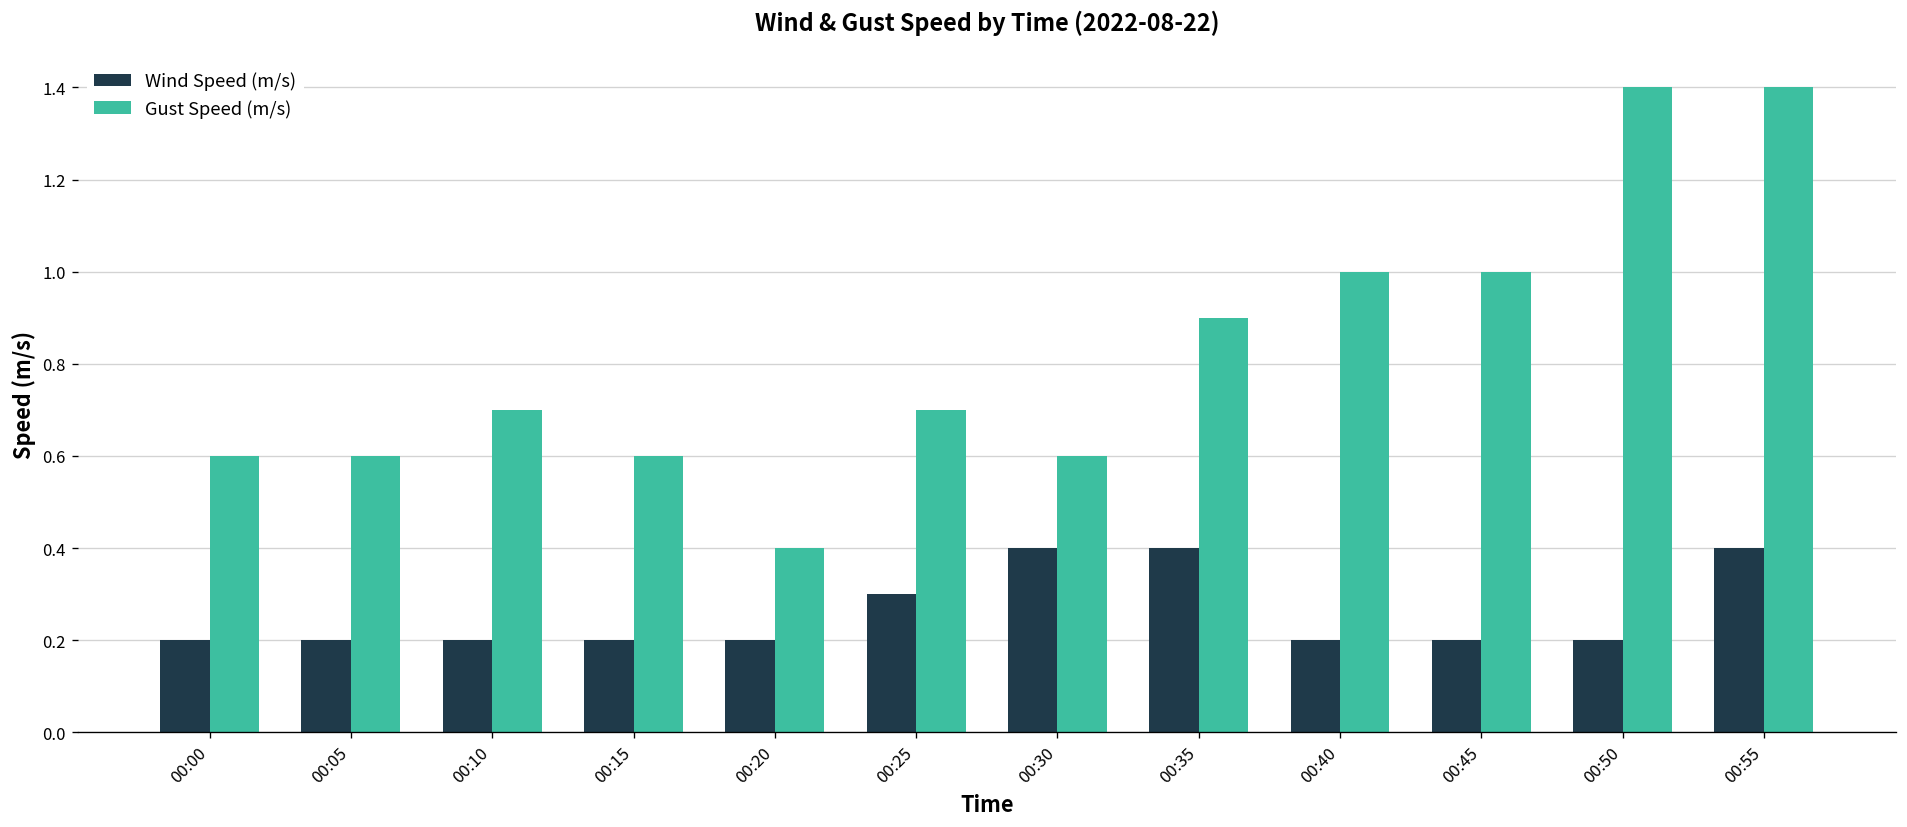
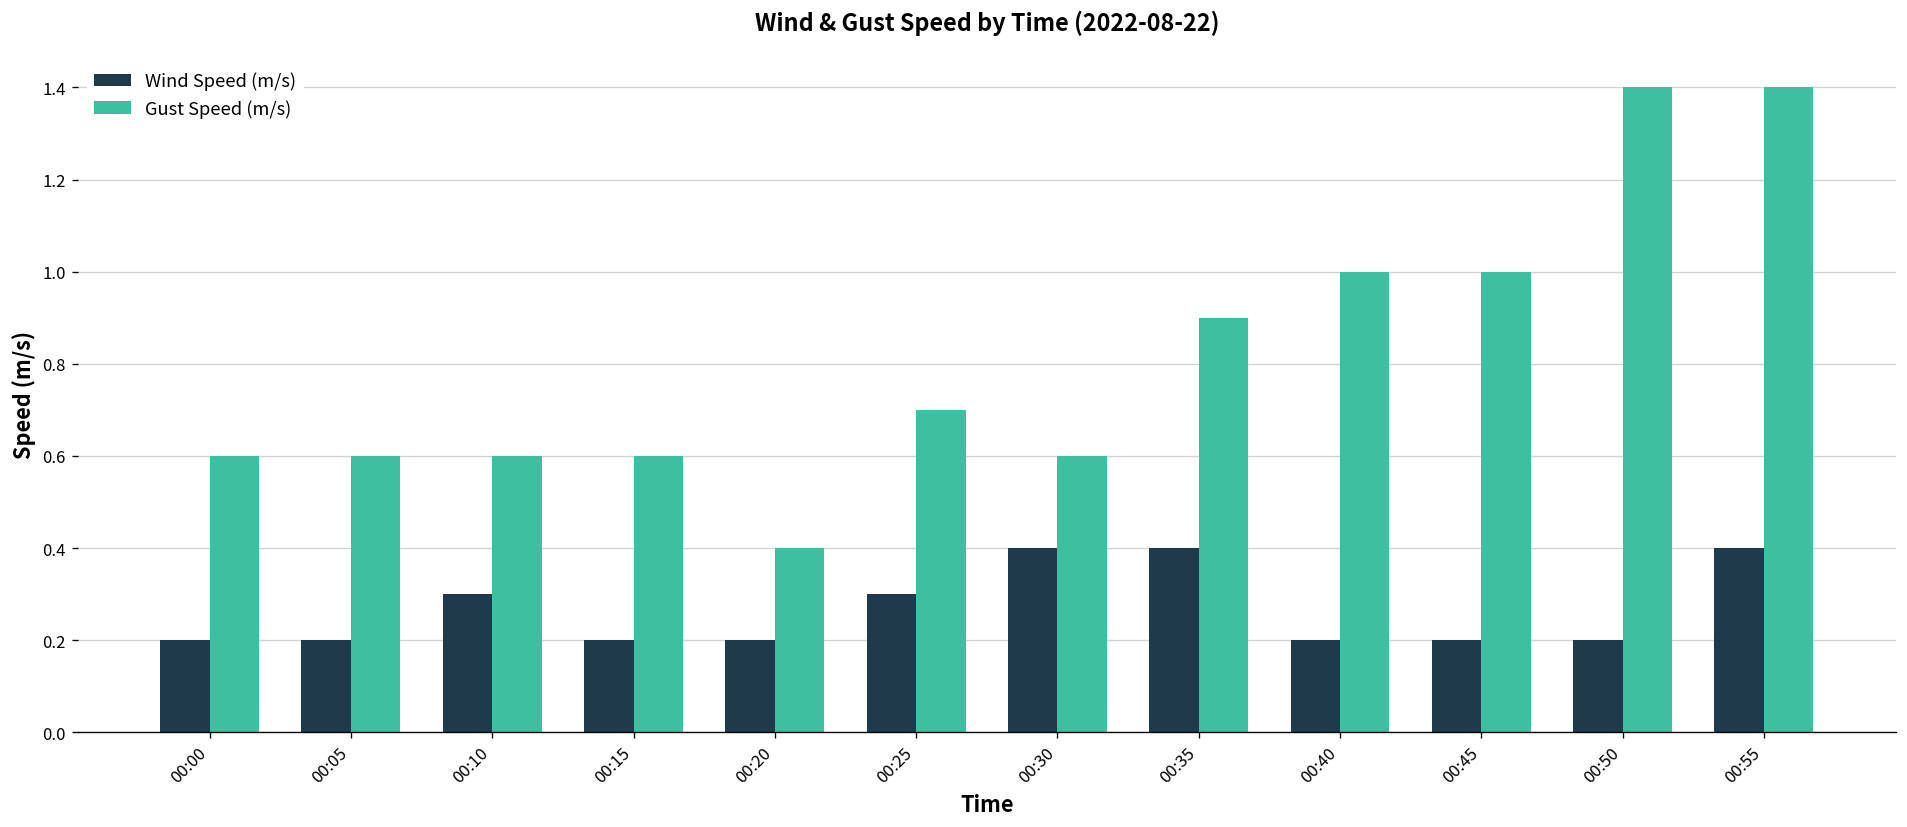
Wind Speed (m/s), 00:10: 0.2 -> 0.3
Gust Speed (m/s), 00:10: 0.7 -> 0.6
